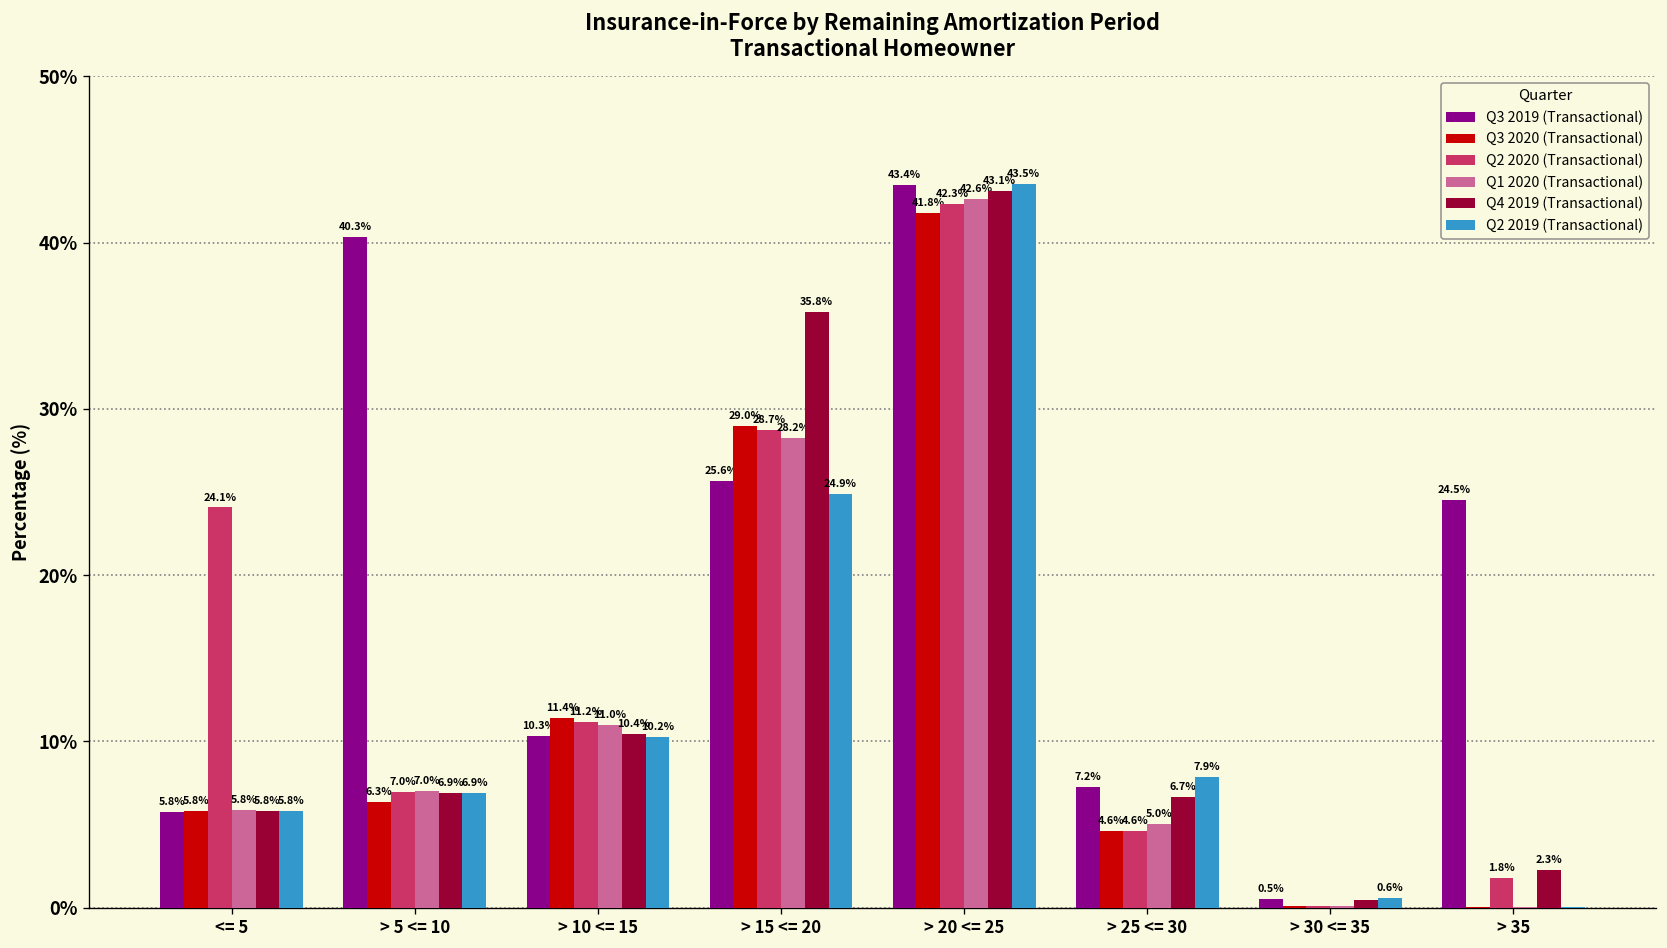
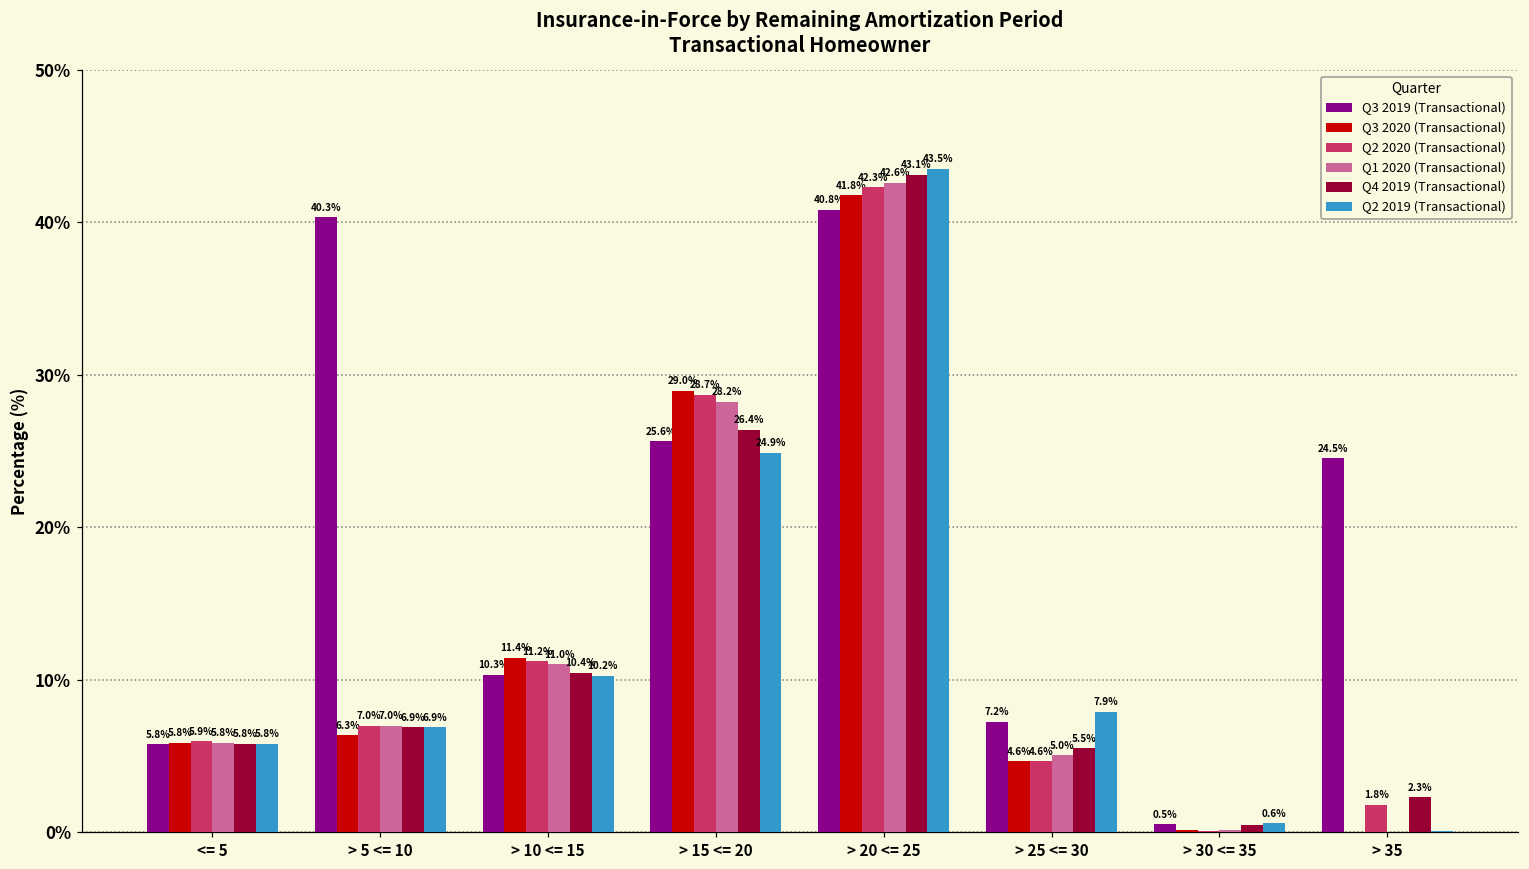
Q2 2020 (Transactional), <= 5: 24.1% -> 5.9%
Q4 2019 (Transactional), > 15 <= 20: 35.8% -> 26.4%
Q3 2019 (Transactional), > 20 <= 25: 43.4% -> 40.8%
Q4 2019 (Transactional), > 25 <= 30: 6.7% -> 5.5%
